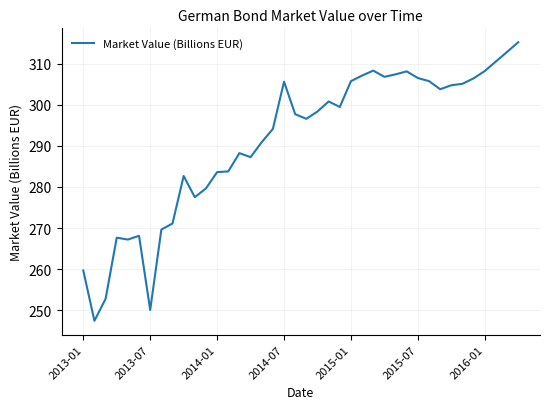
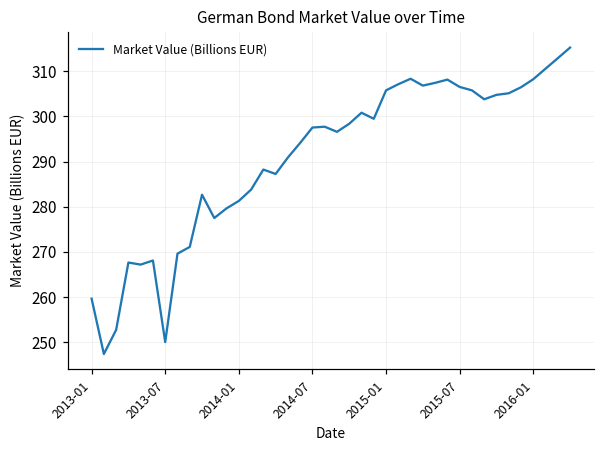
2014-01: 284 -> 281
2014-07: 306 -> 298
